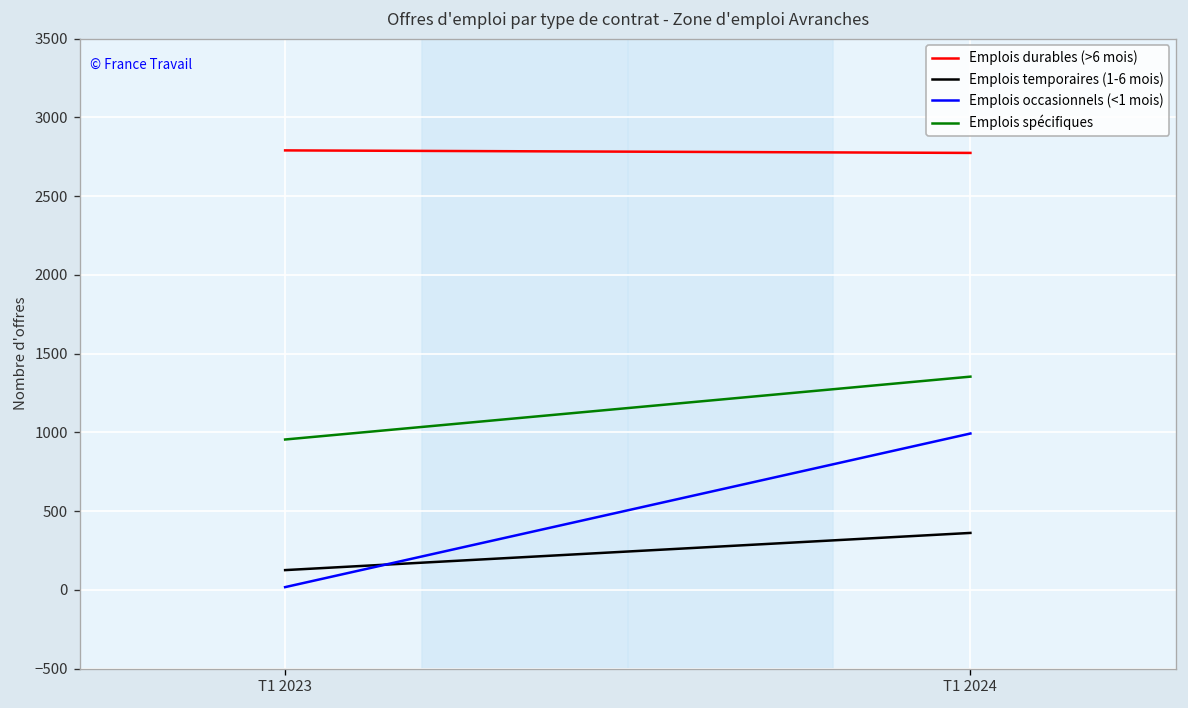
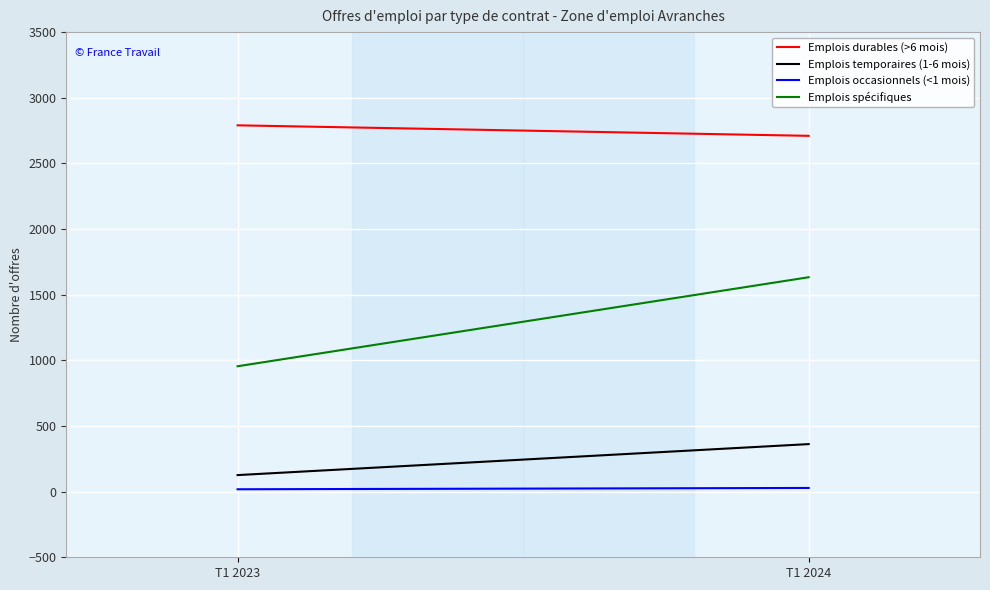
Emplois durables (>6 mois), T1 2024: 2770 -> 2710
Emplois occasionnels (<1 mois), T1 2024: 990 -> 30
Emplois spécifiques, T1 2024: 1350 -> 1630
